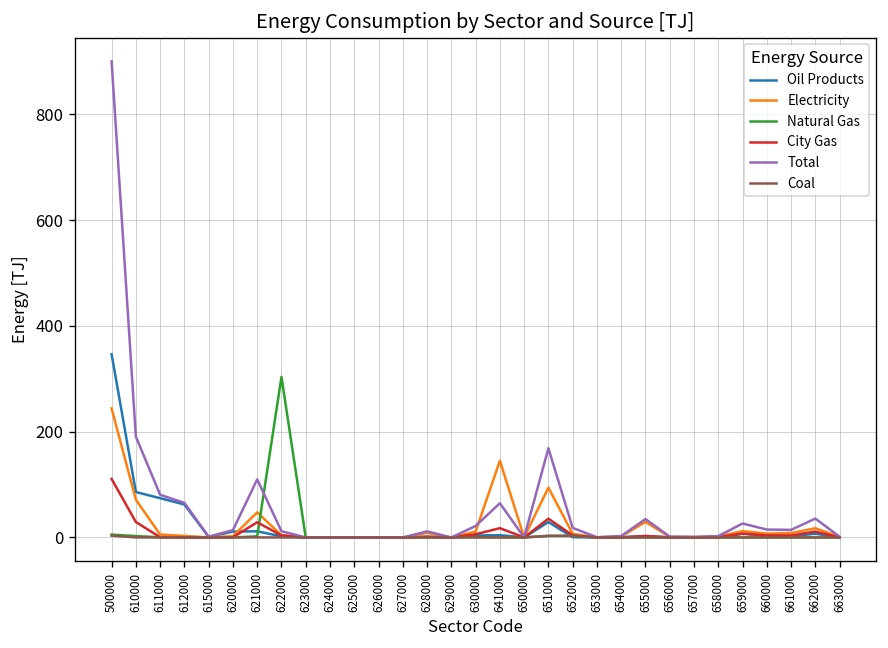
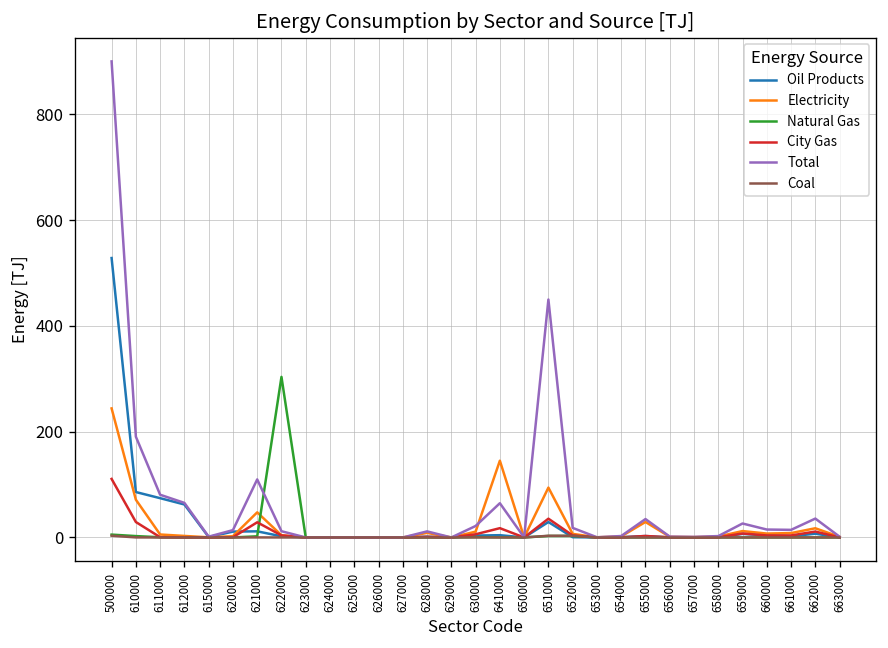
Oil Products, 500000: 350 -> 530
Total, 651000: 170 -> 450
